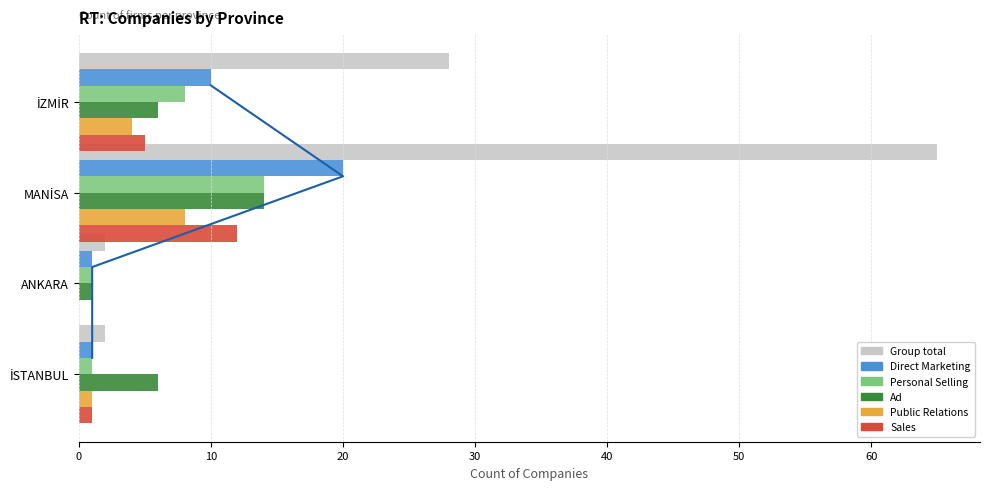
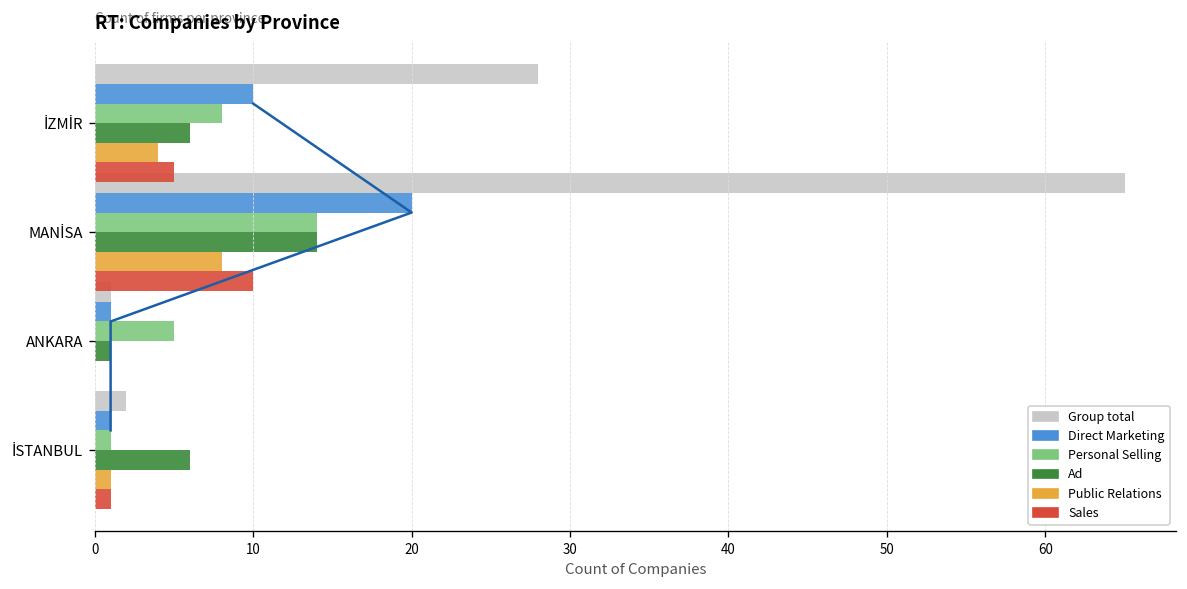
Sales, MANİSA: 12 -> 10
Group total, ANKARA: 2 -> 1
Personal Selling, ANKARA: 1 -> 5
